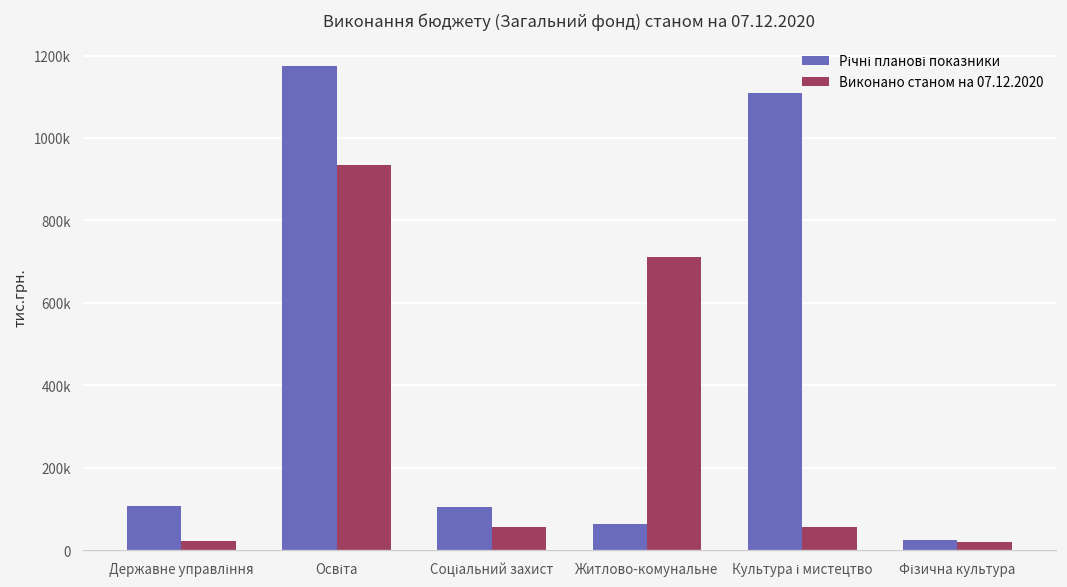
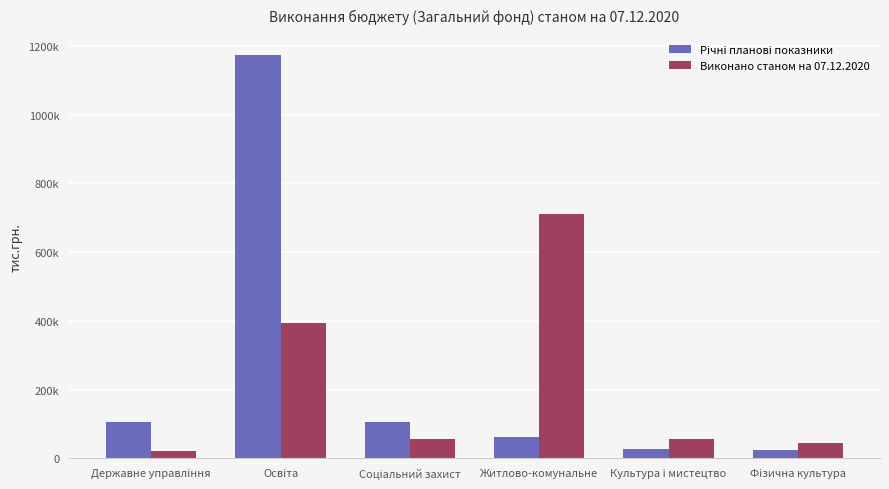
Виконано станом на 07.12.2020, Освіта: 930000 -> 390000
Річні планові показники, Культура і мистецтво: 1110000 -> 30000
Виконано станом на 07.12.2020, Фізична культура: 20000 -> 40000
